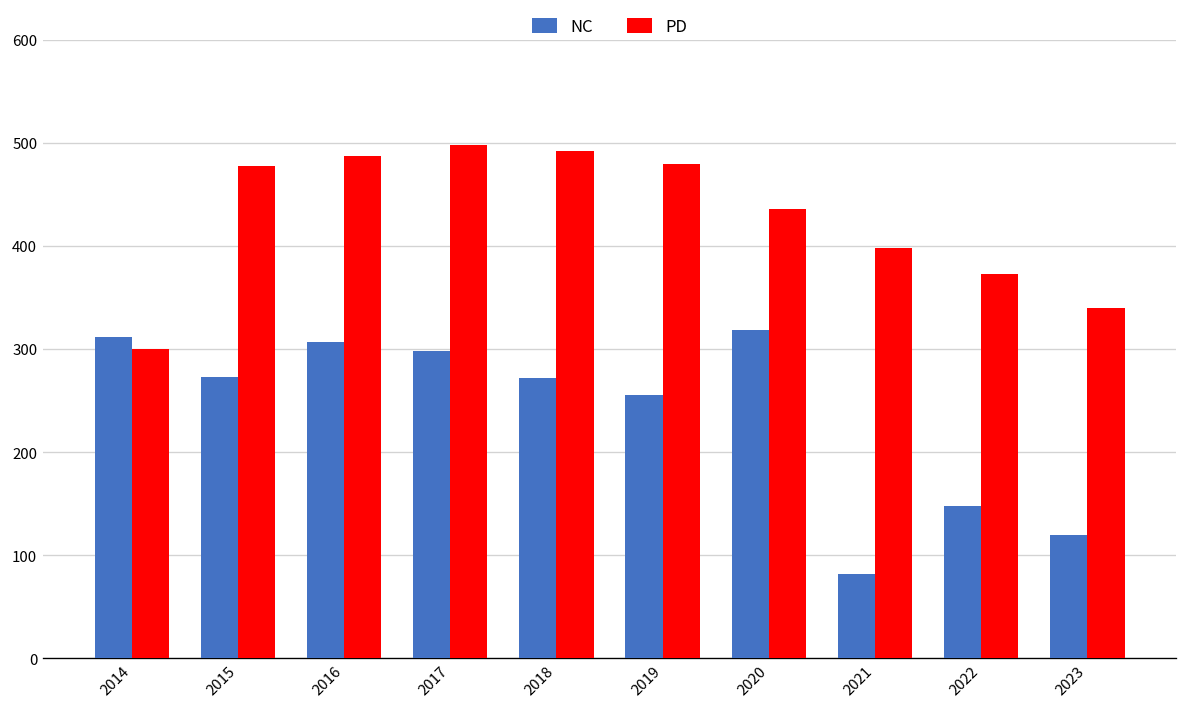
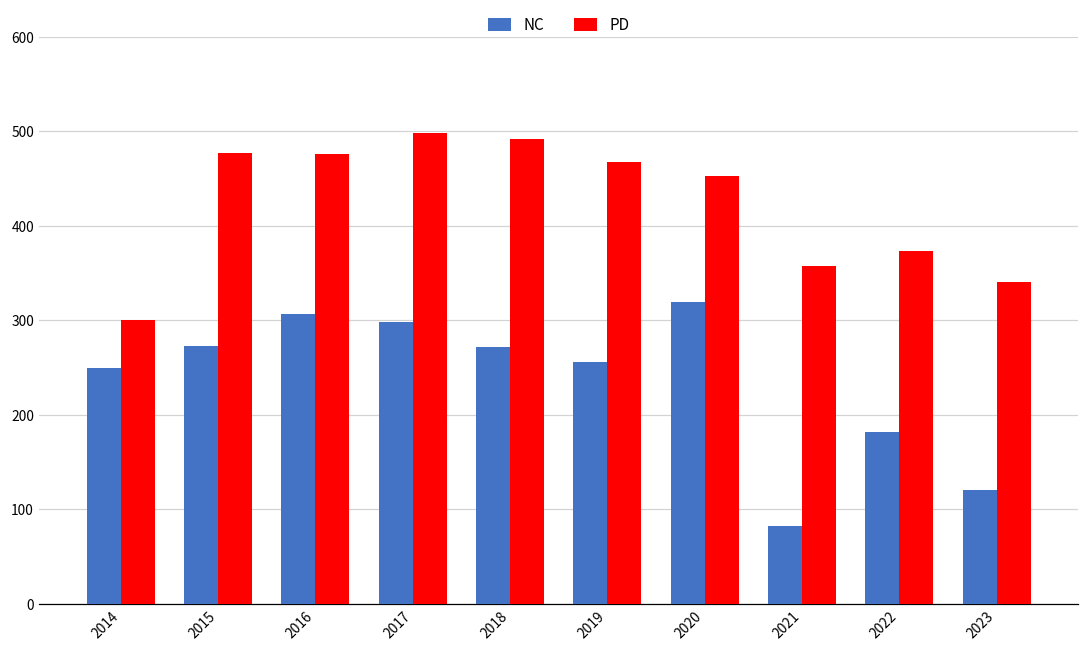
NC, 2014: 310 -> 250
PD, 2016: 490 -> 480
PD, 2019: 480 -> 470
PD, 2020: 440 -> 450
PD, 2021: 400 -> 360
NC, 2022: 150 -> 180
